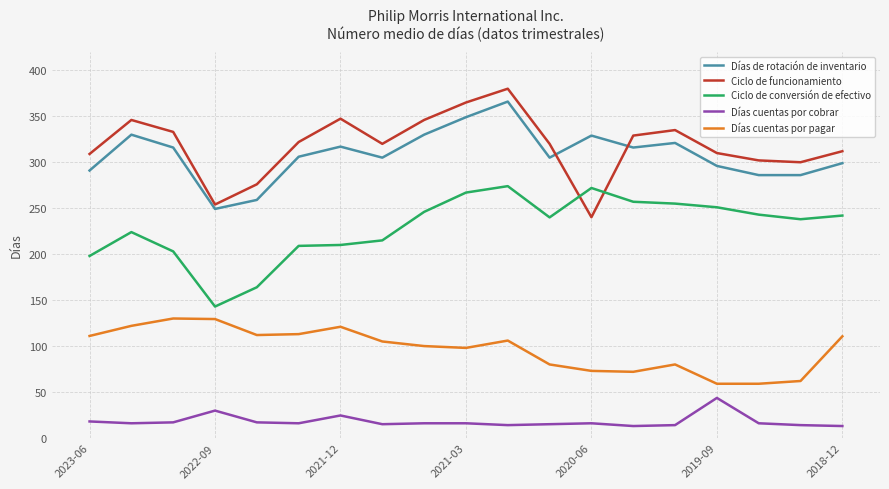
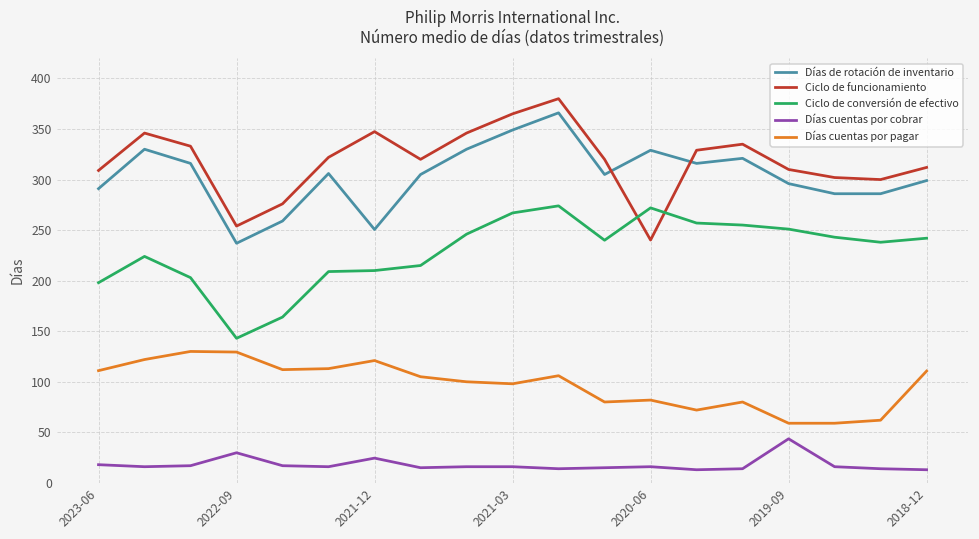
Días de rotación de inventario, 2022-09: 250 -> 240
Días de rotación de inventario, 2021-12: 320 -> 250
Días cuentas por pagar, 2020-06: 70 -> 80
